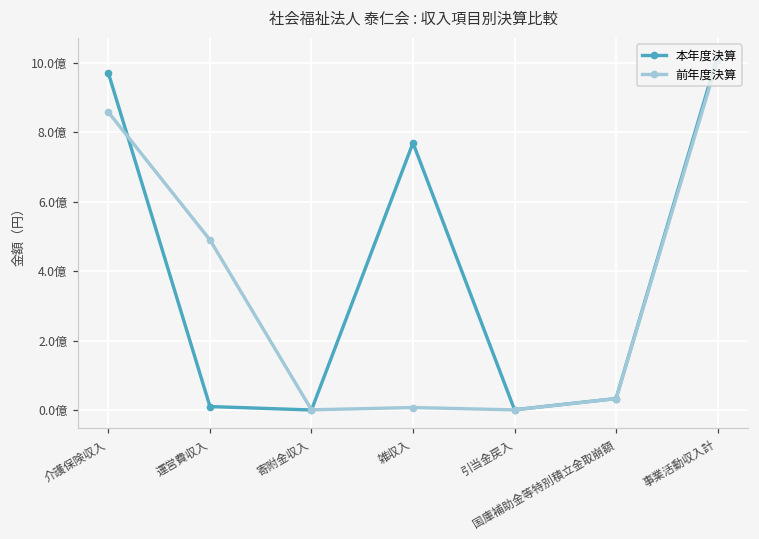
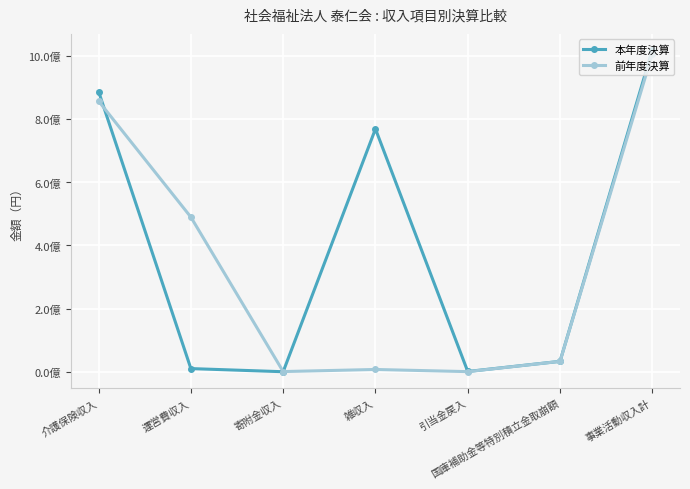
本年度決算, 介護保険収入: 9.7億 -> 8.9億
